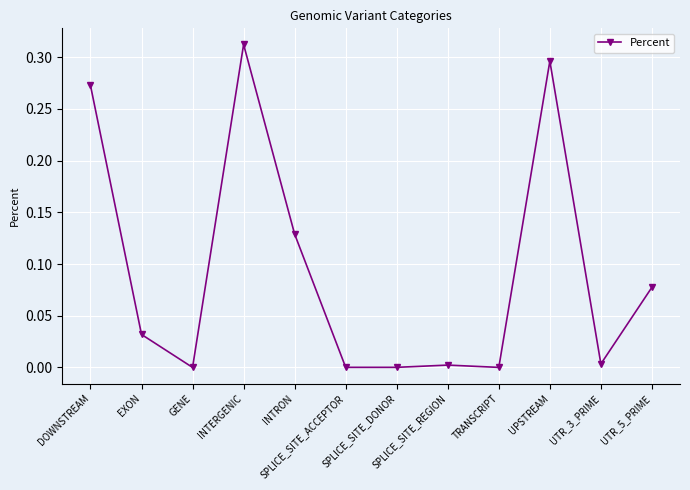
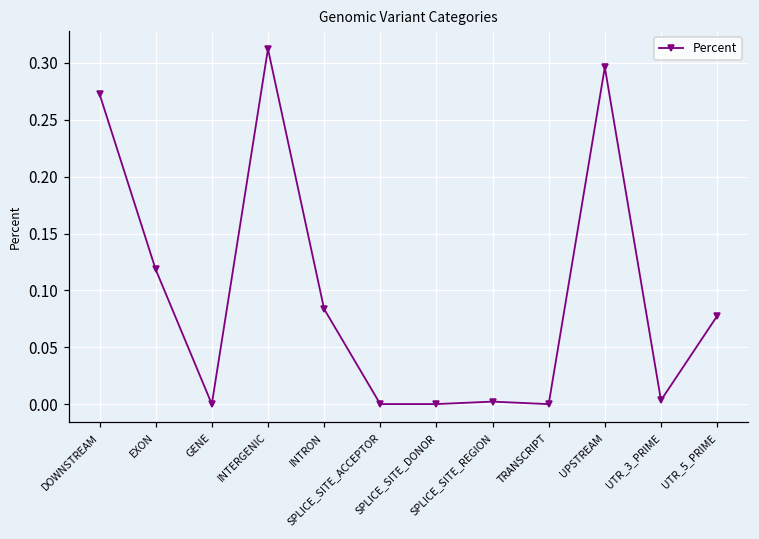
EXON: 0.032 -> 0.118
INTRON: 0.129 -> 0.084
